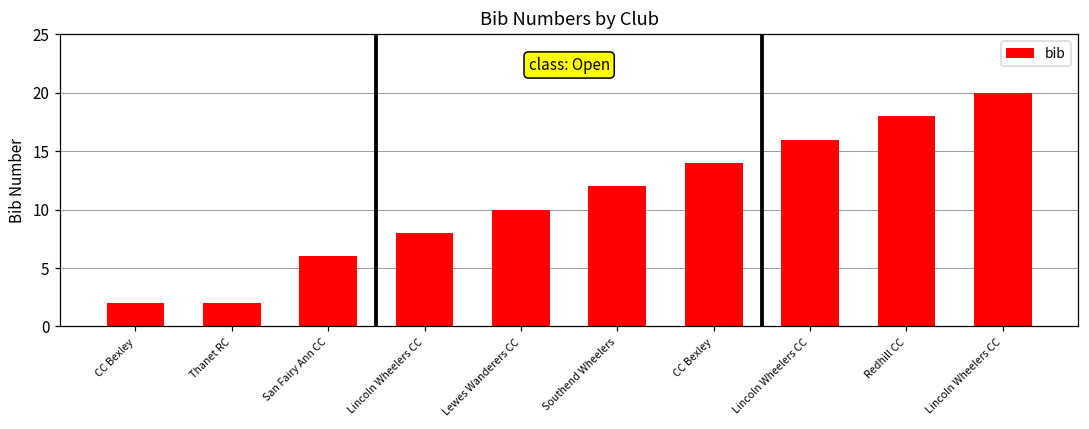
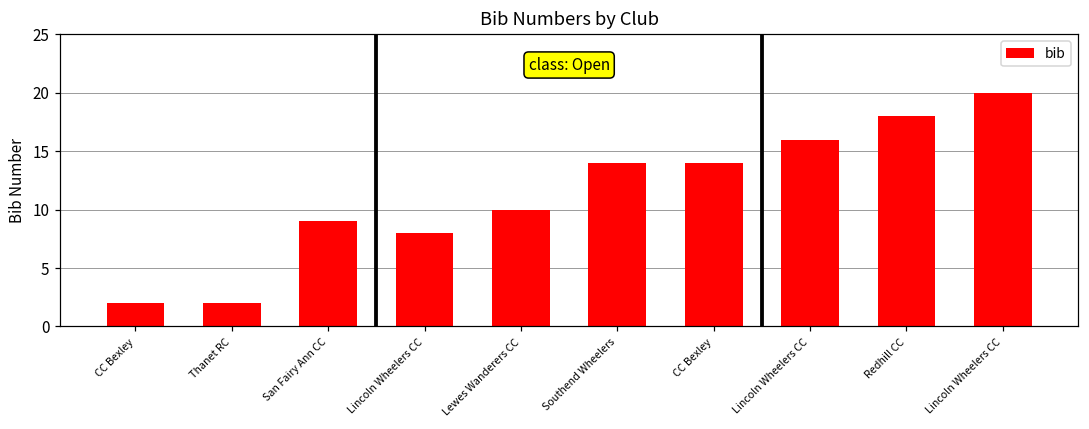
San Fairy Ann CC: 6 -> 9
Southend Wheelers: 12 -> 14
